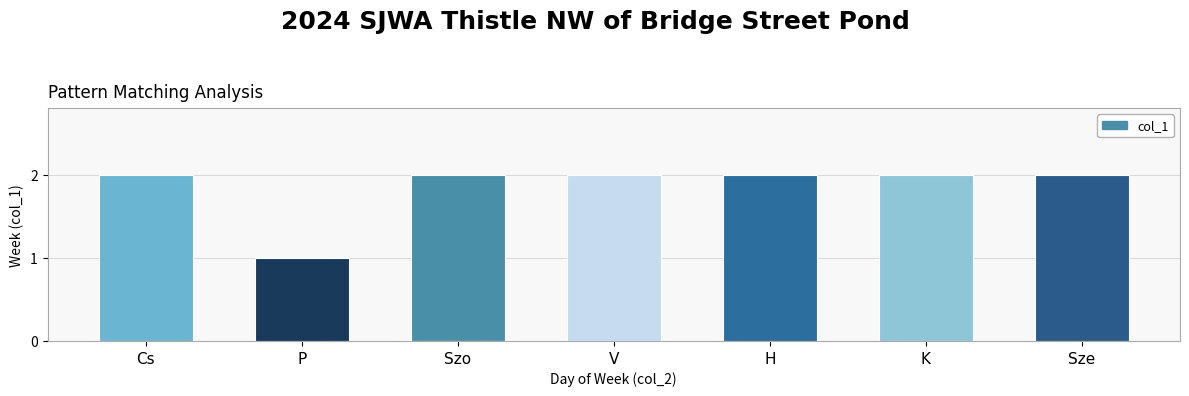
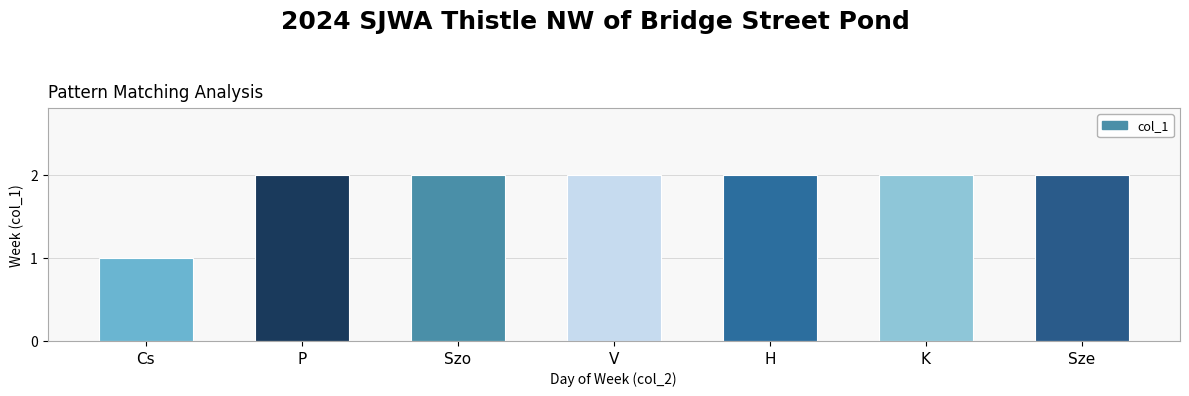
Cs: 2 -> 1
P: 1 -> 2
